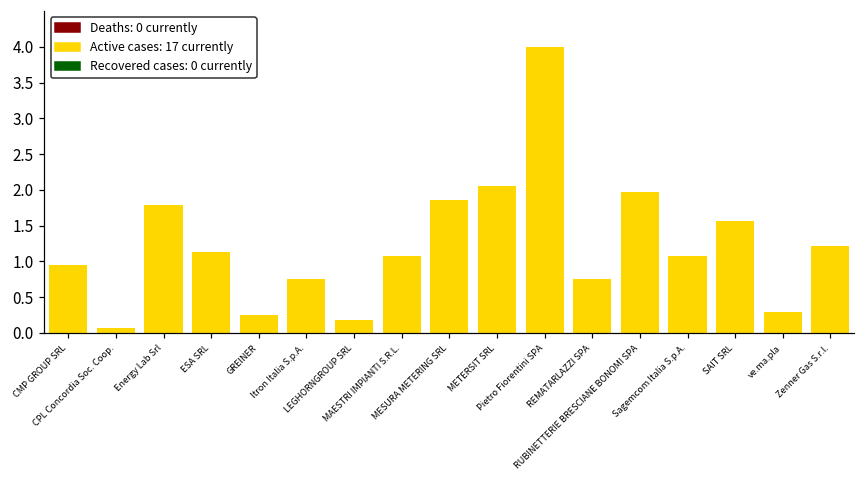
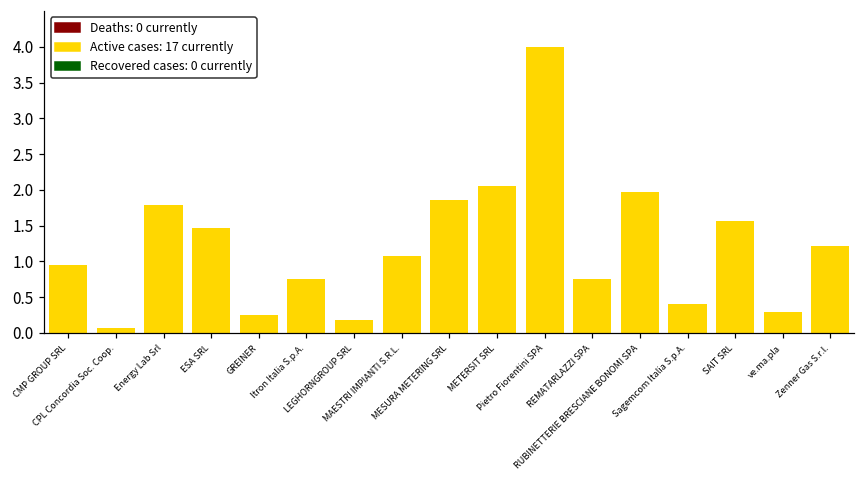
ESA SRL: 1.1 -> 1.5
Sagemcom Italia S.p.A.: 1.1 -> 0.4
